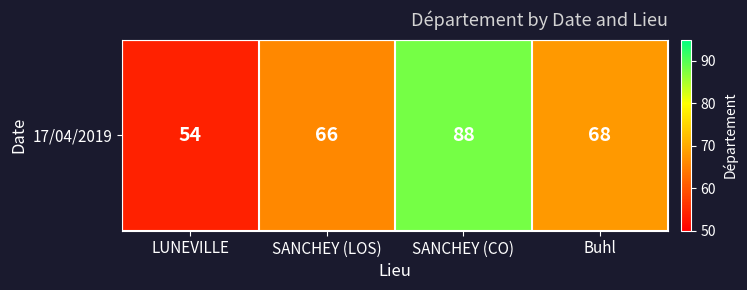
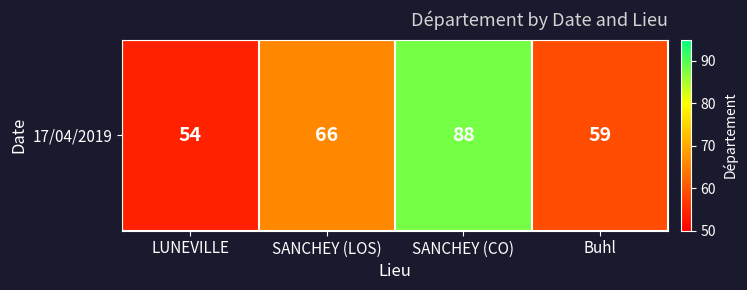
17/04/2019, Buhl: 68 -> 59
